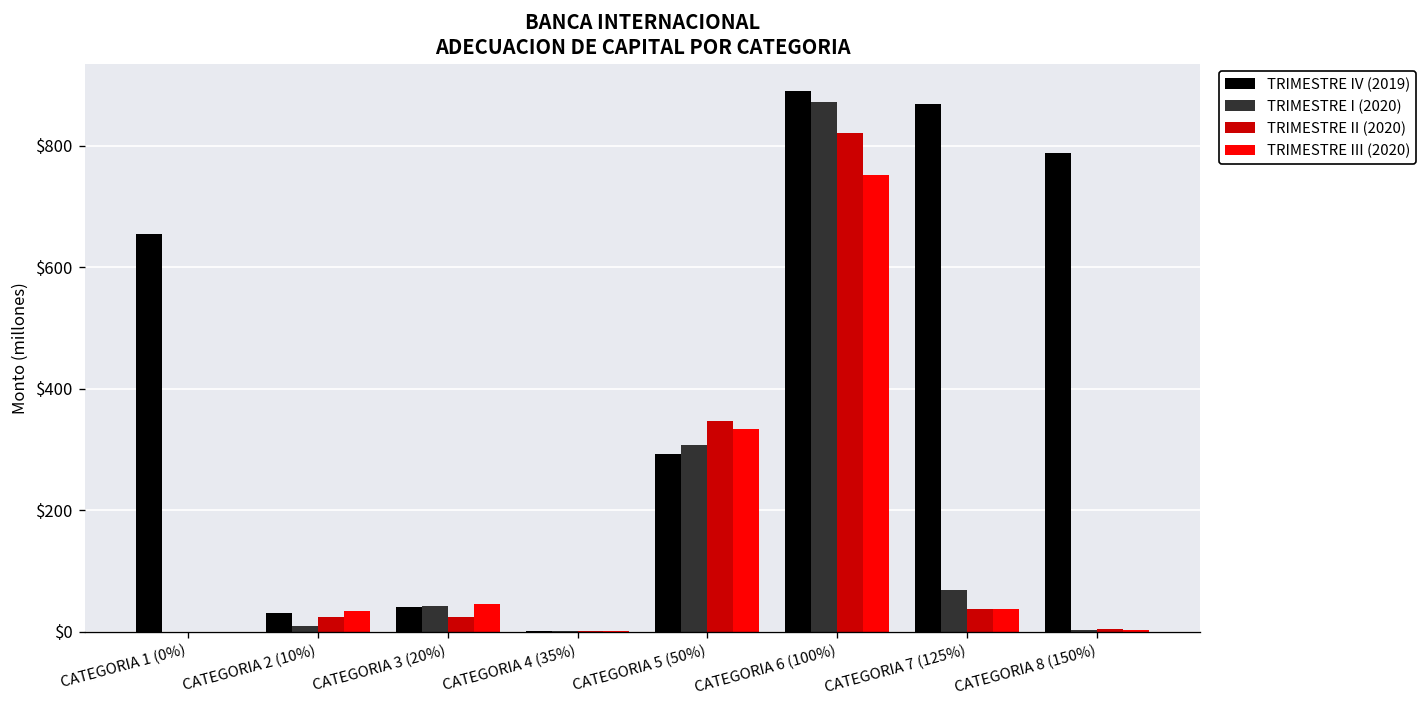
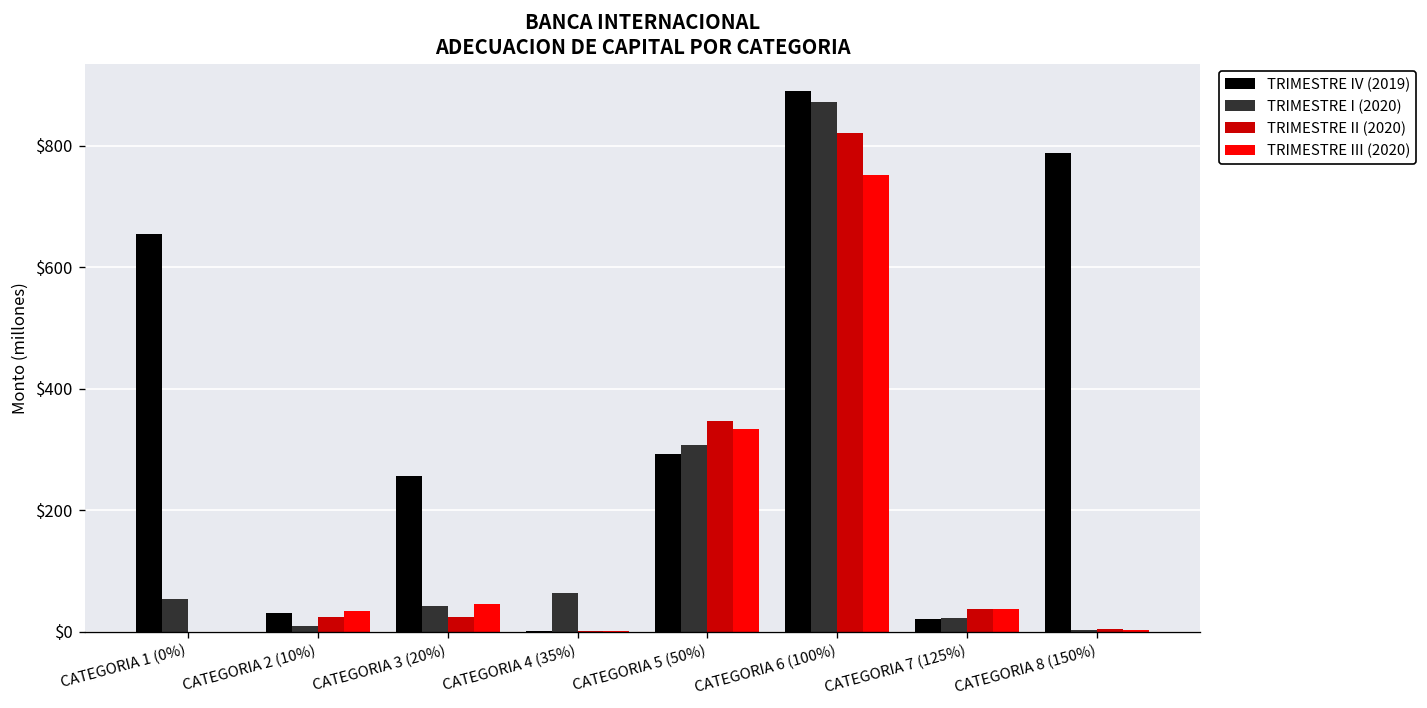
TRIMESTRE I (2020), CATEGORIA 1 (0%): $0 -> $50
TRIMESTRE IV (2019), CATEGORIA 3 (20%): $40 -> $260
TRIMESTRE I (2020), CATEGORIA 4 (35%): $0 -> $60
TRIMESTRE IV (2019), CATEGORIA 7 (125%): $870 -> $20
TRIMESTRE I (2020), CATEGORIA 7 (125%): $70 -> $20
